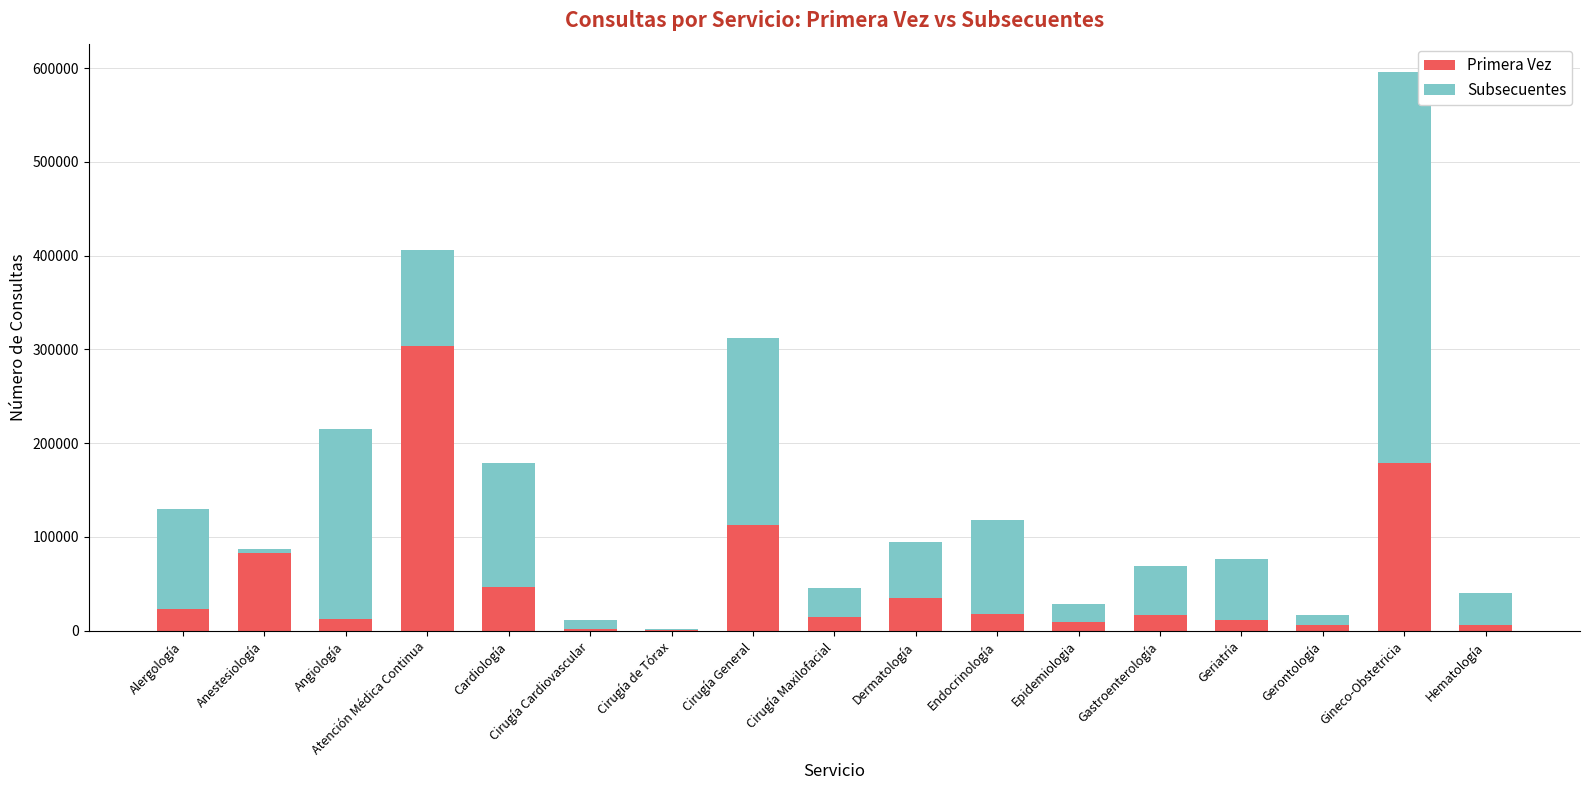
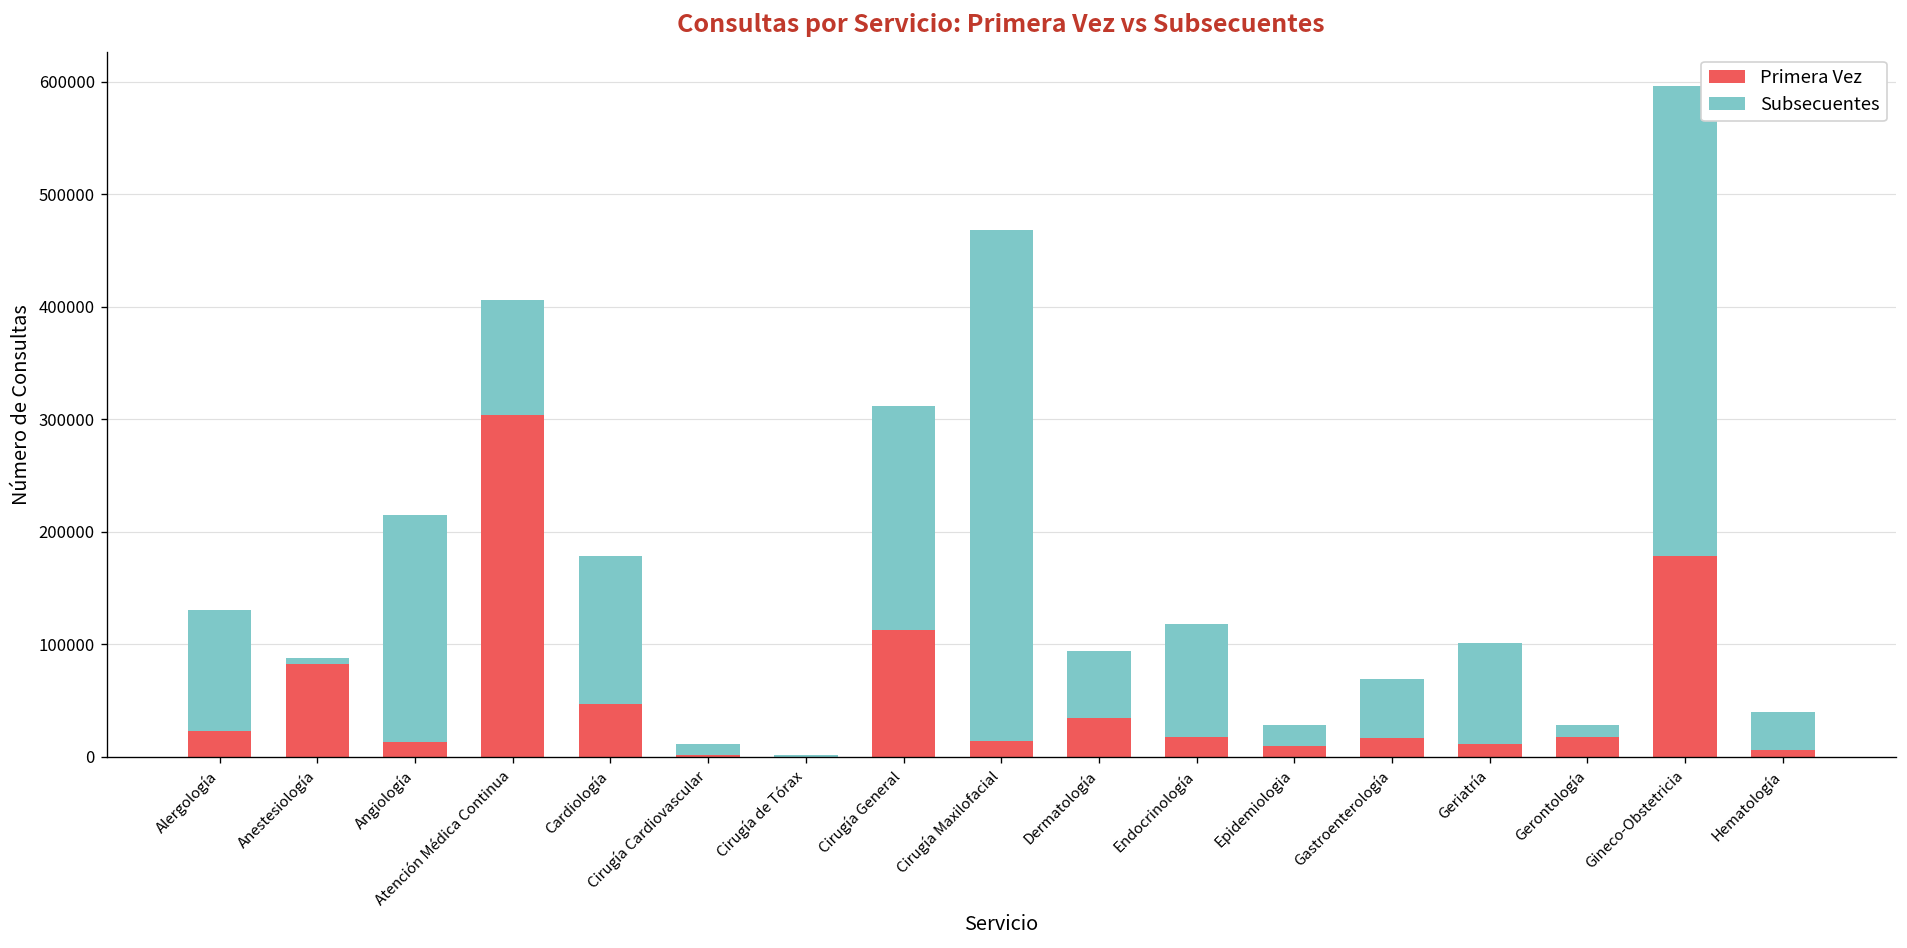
Subsecuentes, Cirugía Maxilofacial: 30000 -> 450000
Subsecuentes, Geriatría: 70000 -> 90000
Primera Vez, Gerontología: 10000 -> 20000
